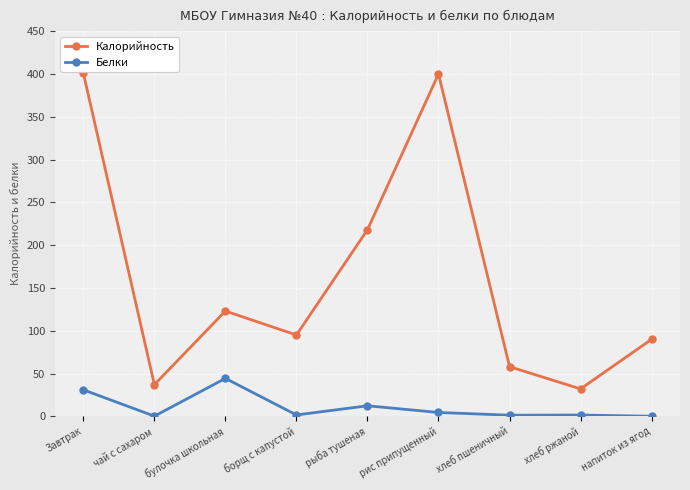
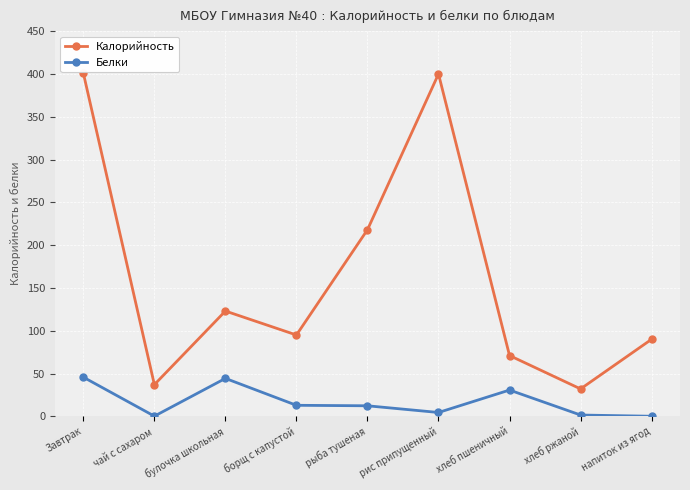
Белки, Завтрак: 30 -> 50
Белки, борщ с капустой: 0 -> 10
Калорийность, хлеб пшеничный: 60 -> 70
Белки, хлеб пшеничный: 0 -> 30
